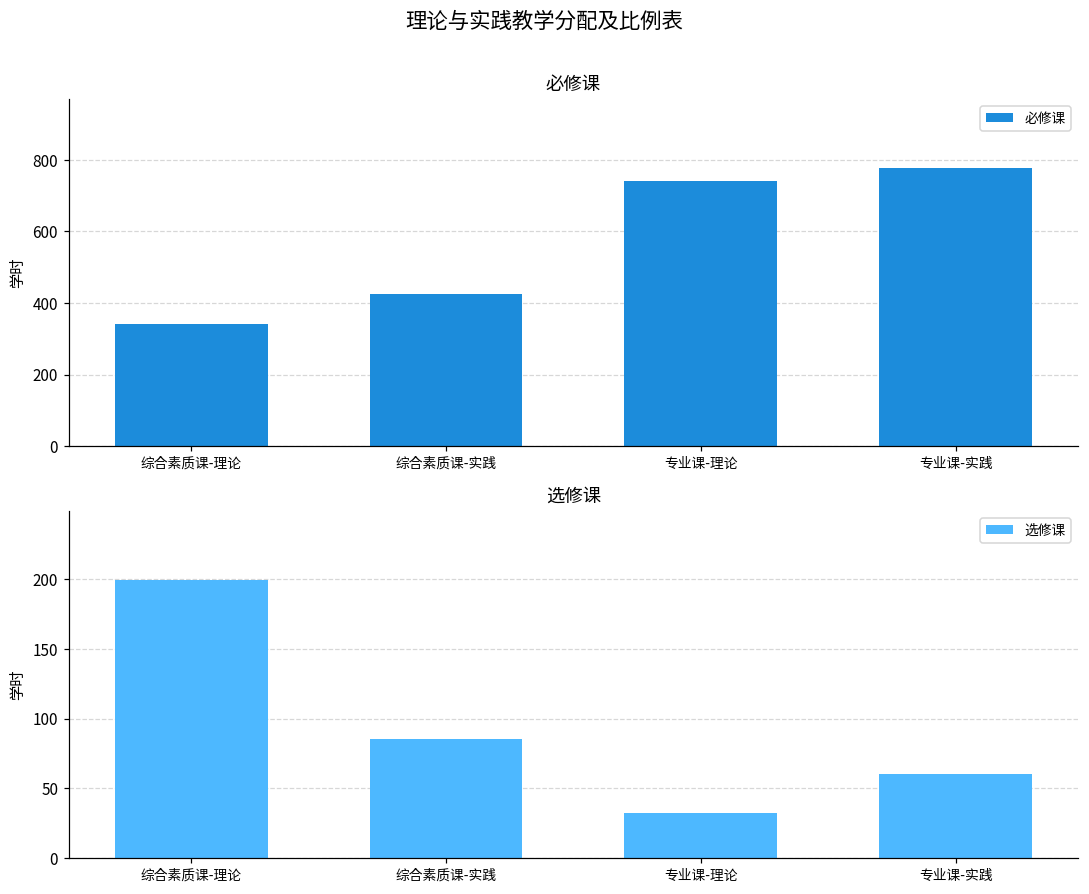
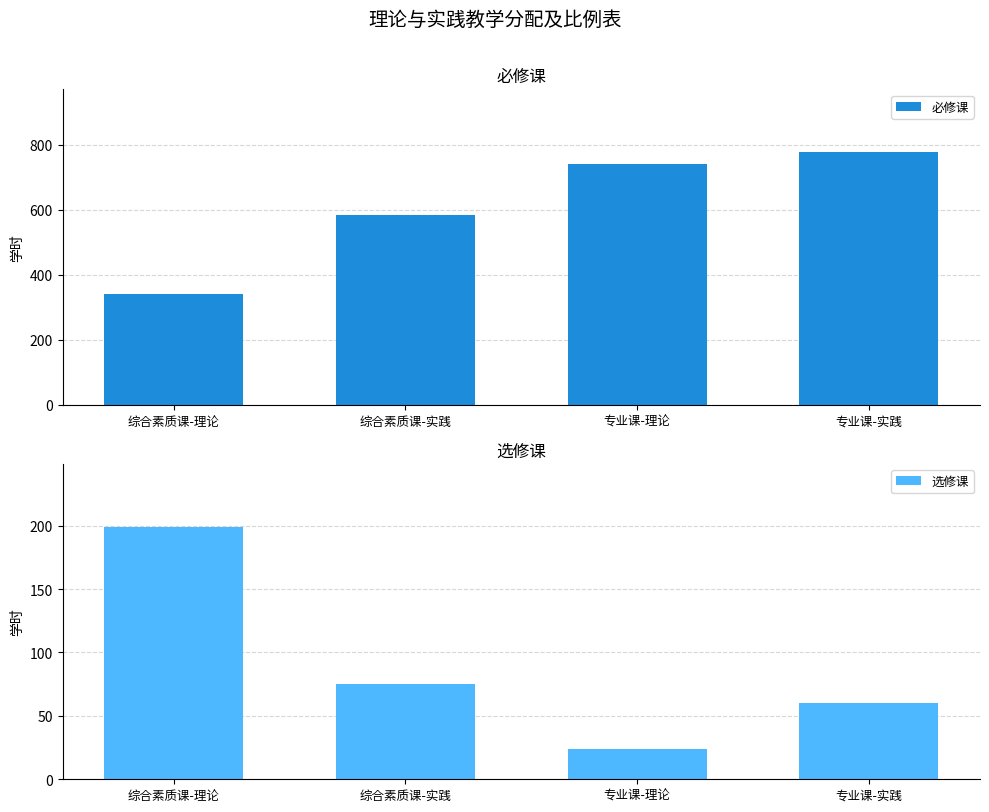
必修课, 综合素质课-实践: 430 -> 590
选修课, 综合素质课-实践: 85 -> 75
选修课, 专业课-理论: 32 -> 24
